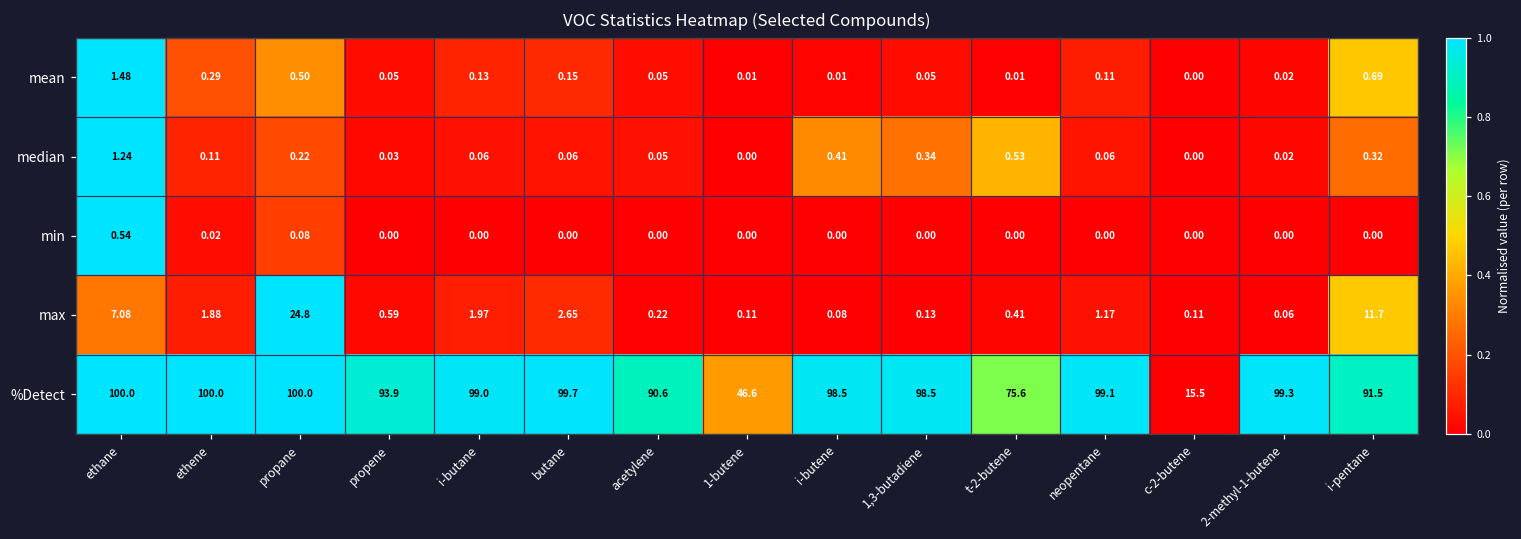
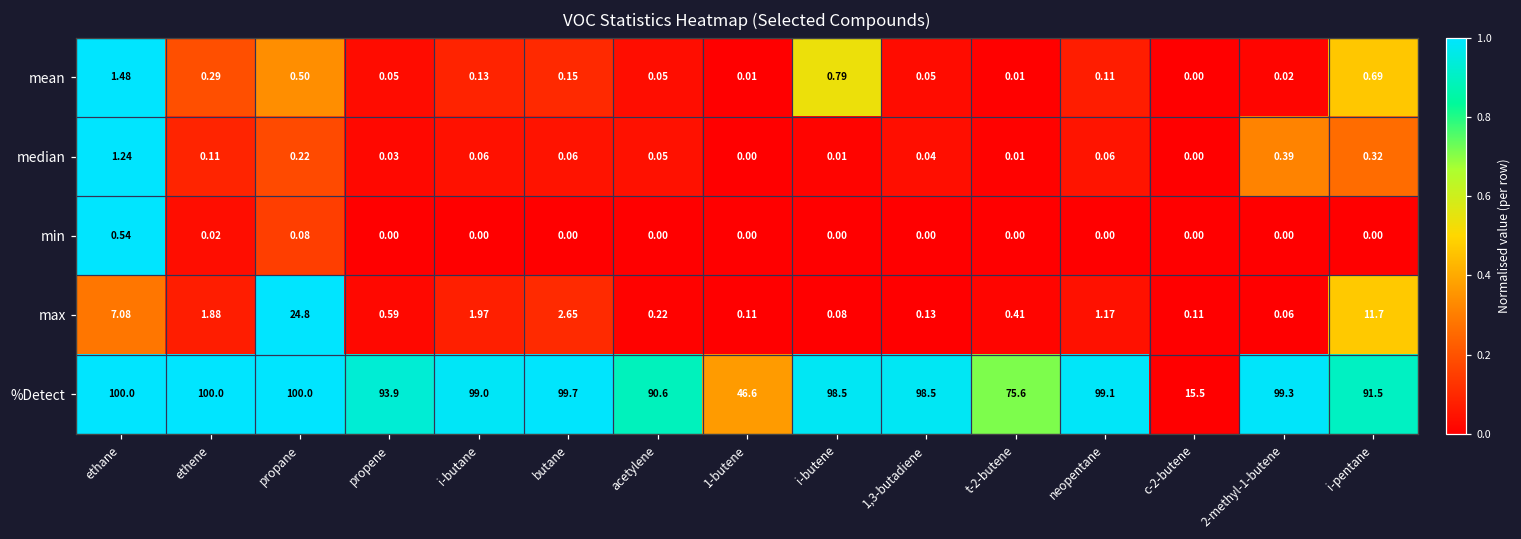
mean, i-butene: 0.01 -> 0.79
median, i-butene: 0.41 -> 0.01
median, 1,3-butadiene: 0.34 -> 0.04
median, t-2-butene: 0.53 -> 0.01
median, 2-methyl-1-butene: 0.02 -> 0.39
